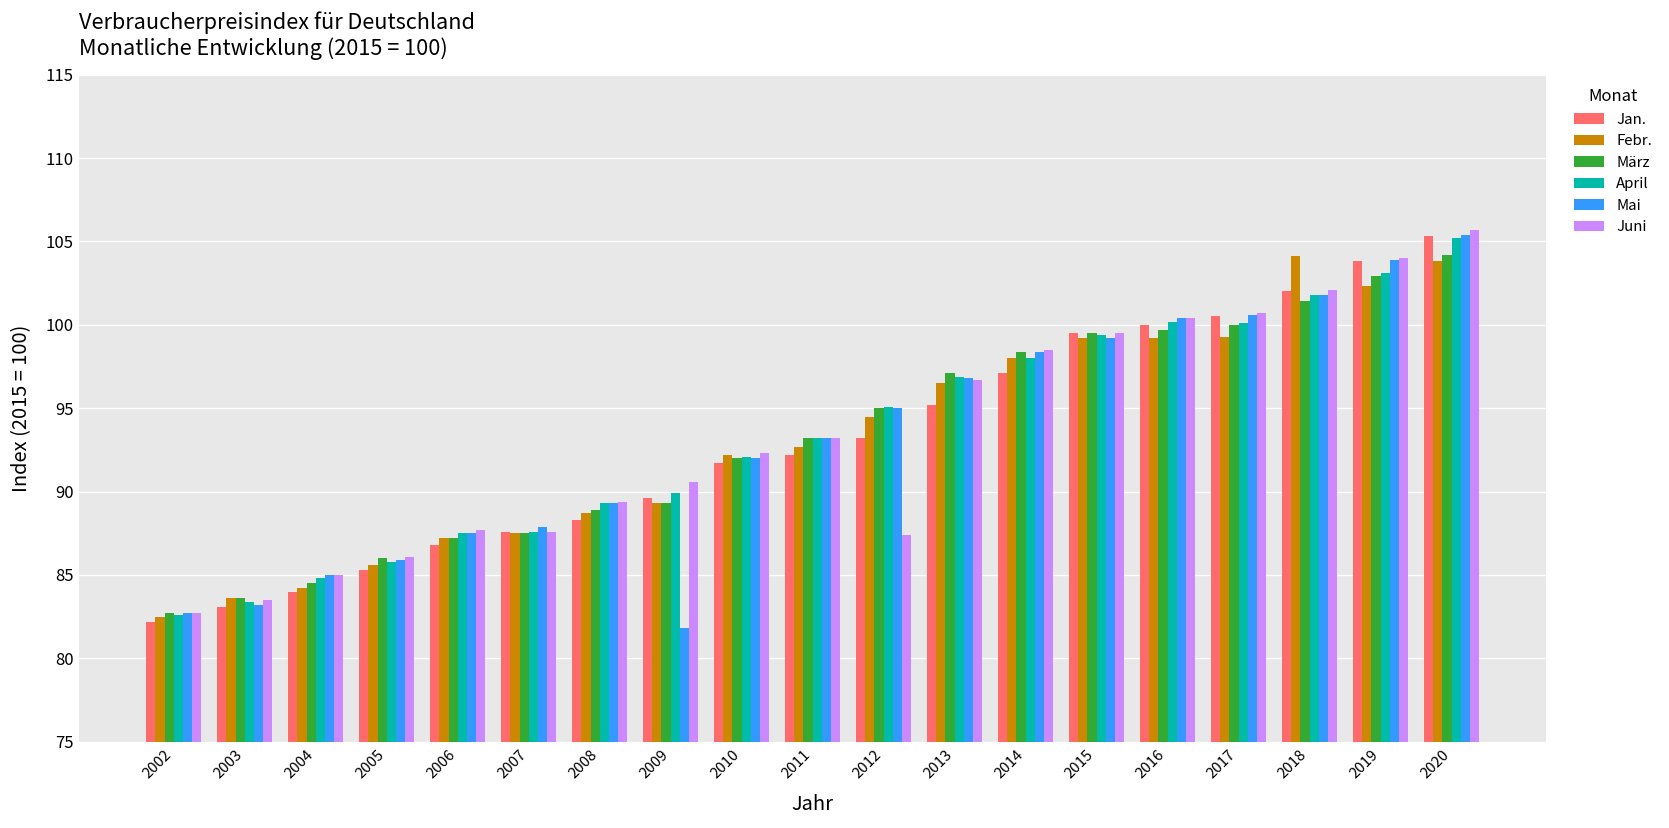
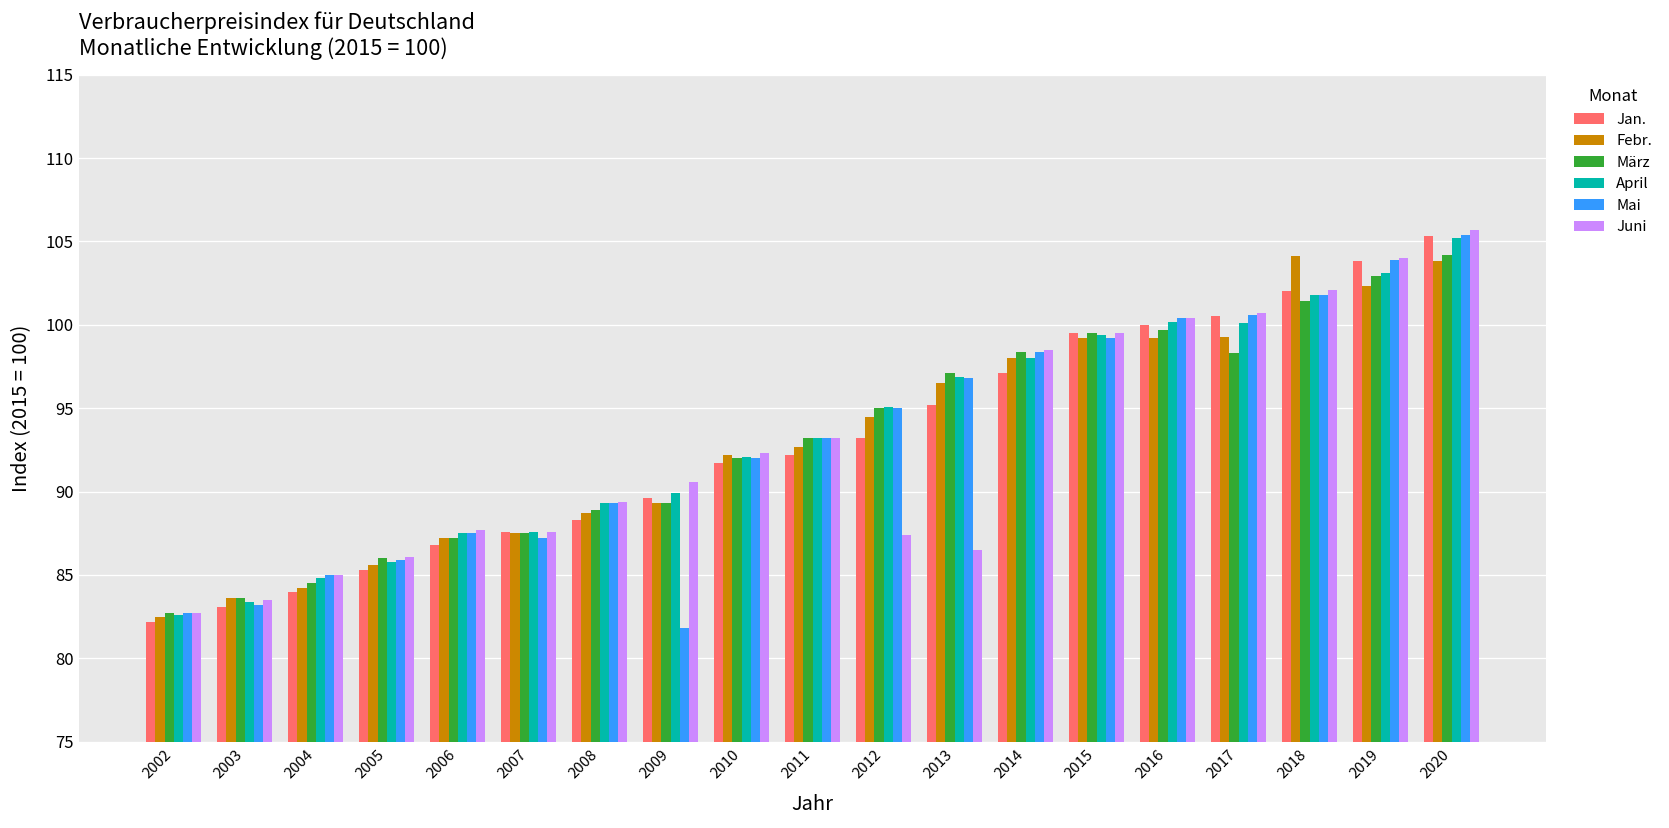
Mai, 2007: 87.9 -> 87.2
Juni, 2013: 96.7 -> 86.5
März, 2017: 100.0 -> 98.3
